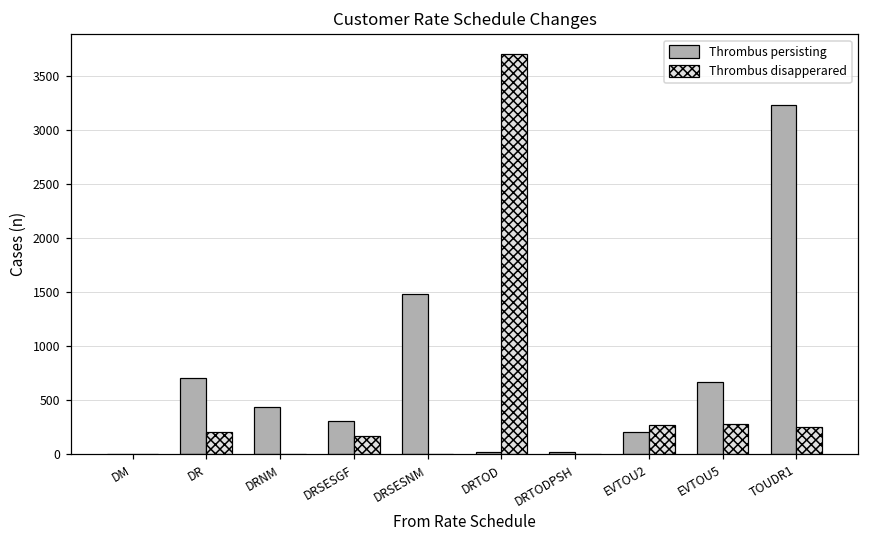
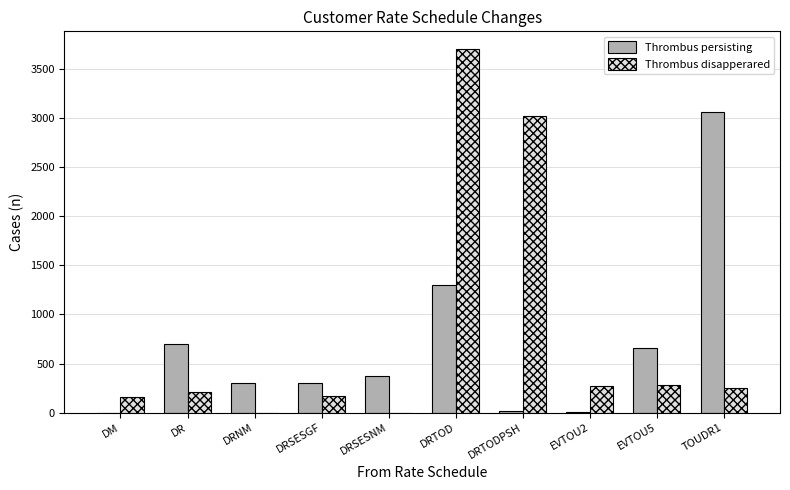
Thrombus disapperared, DM: 0 -> 200
Thrombus persisting, DRNM: 400 -> 300
Thrombus persisting, DRSESNM: 1500 -> 400
Thrombus persisting, DRTOD: 0 -> 1300
Thrombus disapperared, DRTODPSH: 0 -> 3000
Thrombus persisting, EVTOU2: 200 -> 0
Thrombus persisting, TOUDR1: 3200 -> 3100
